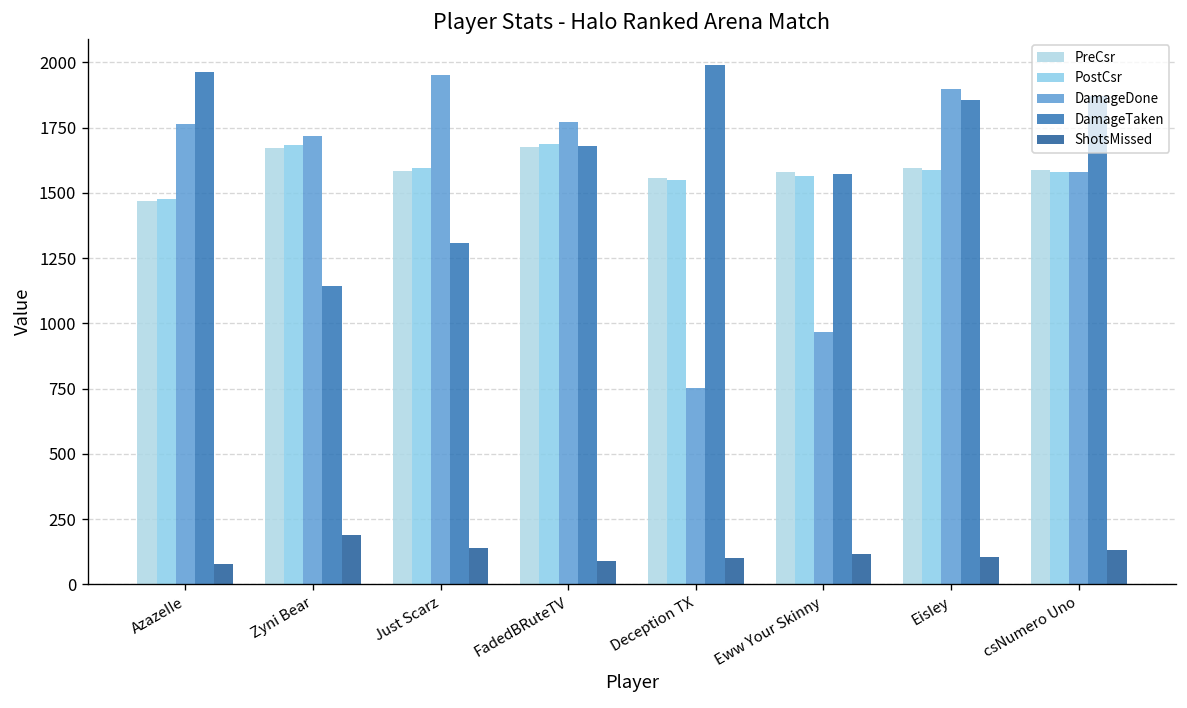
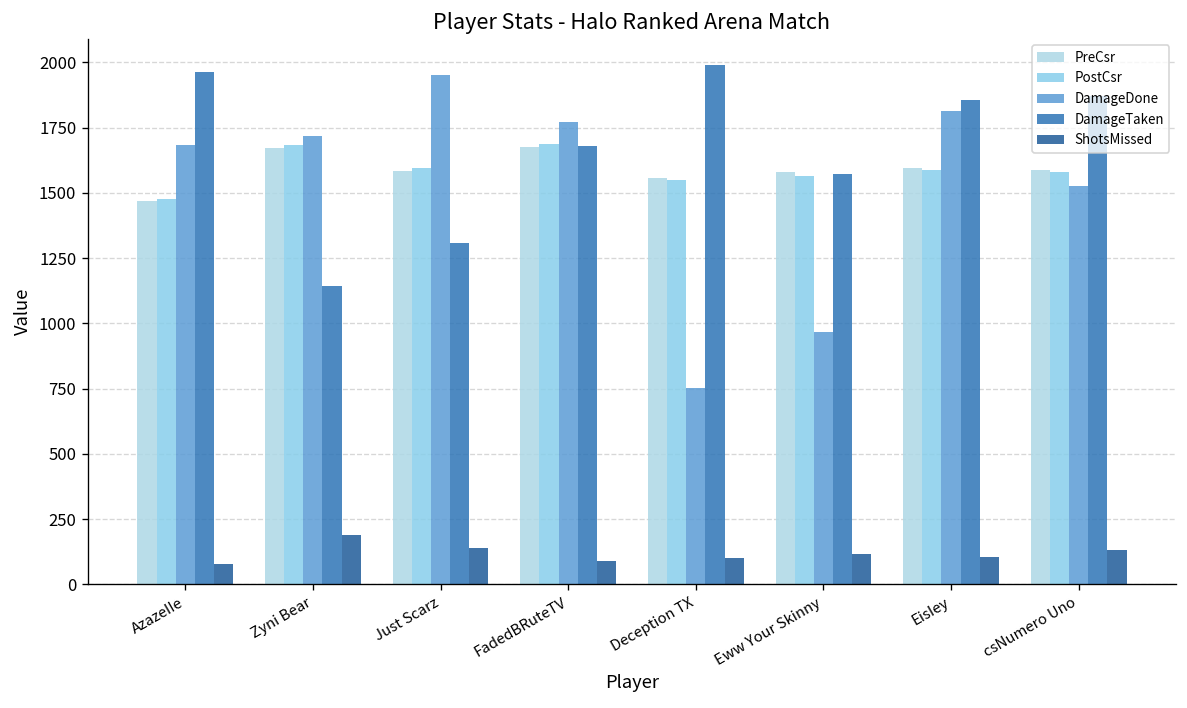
DamageDone, AzazeIIe: 1760 -> 1680
DamageDone, EisIey: 1900 -> 1810
DamageDone, csNumero Uno: 1580 -> 1530
